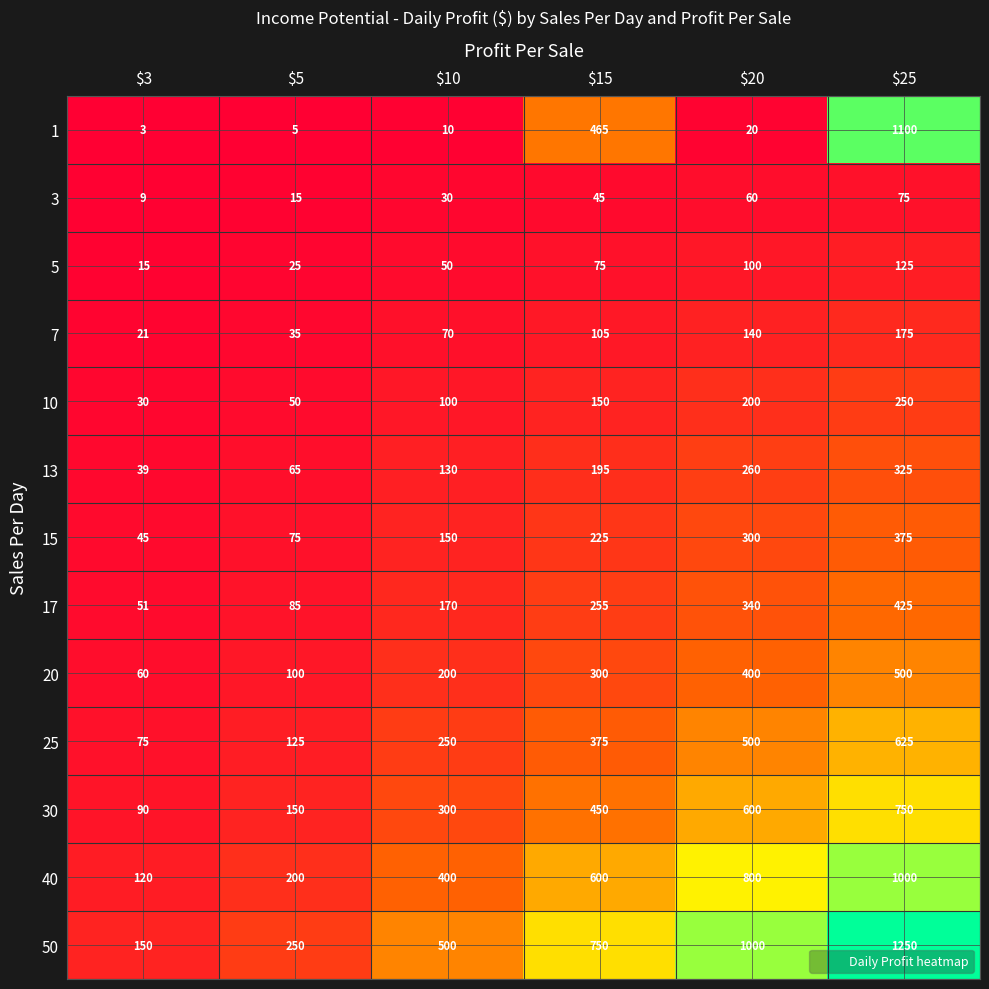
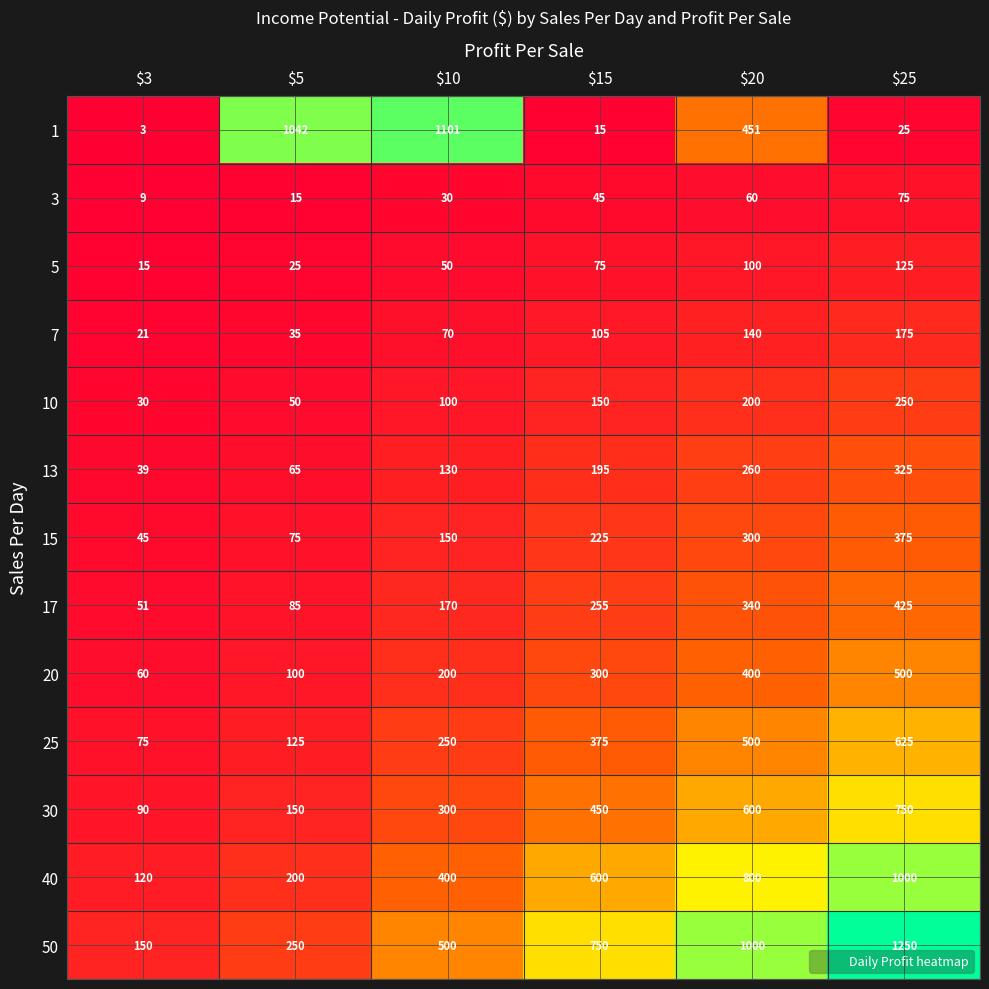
1, $5: 5 -> 1042
1, $10: 10 -> 1101
1, $15: 465 -> 15
1, $20: 20 -> 451
1, $25: 1100 -> 25
